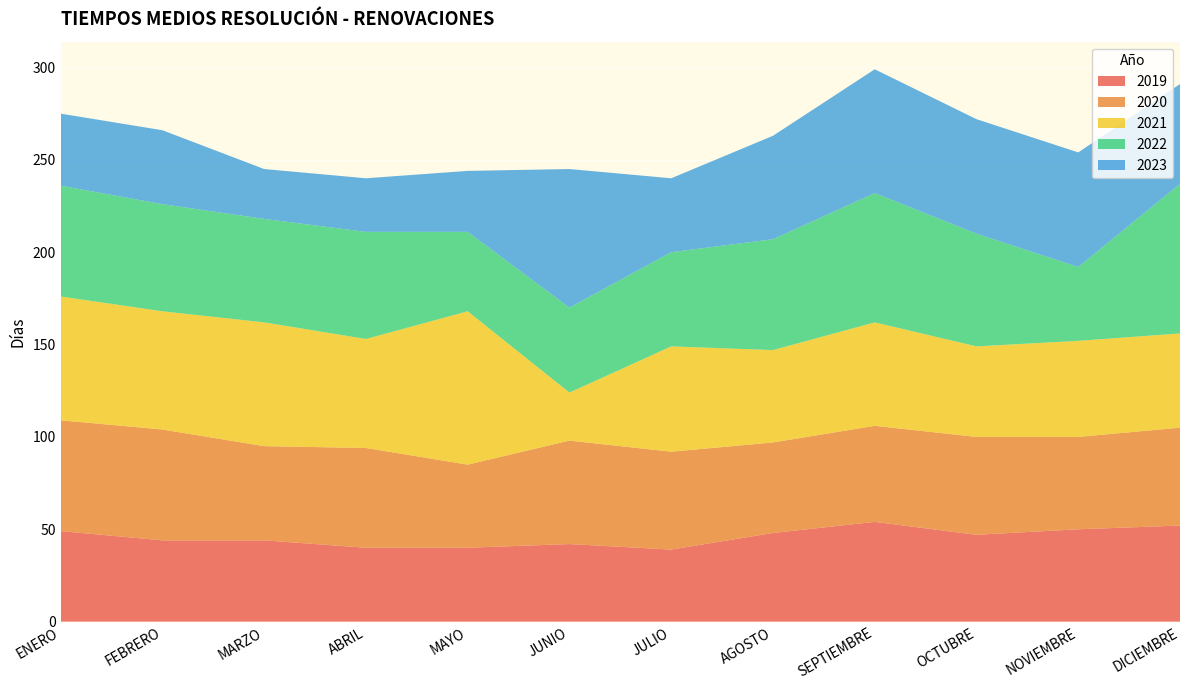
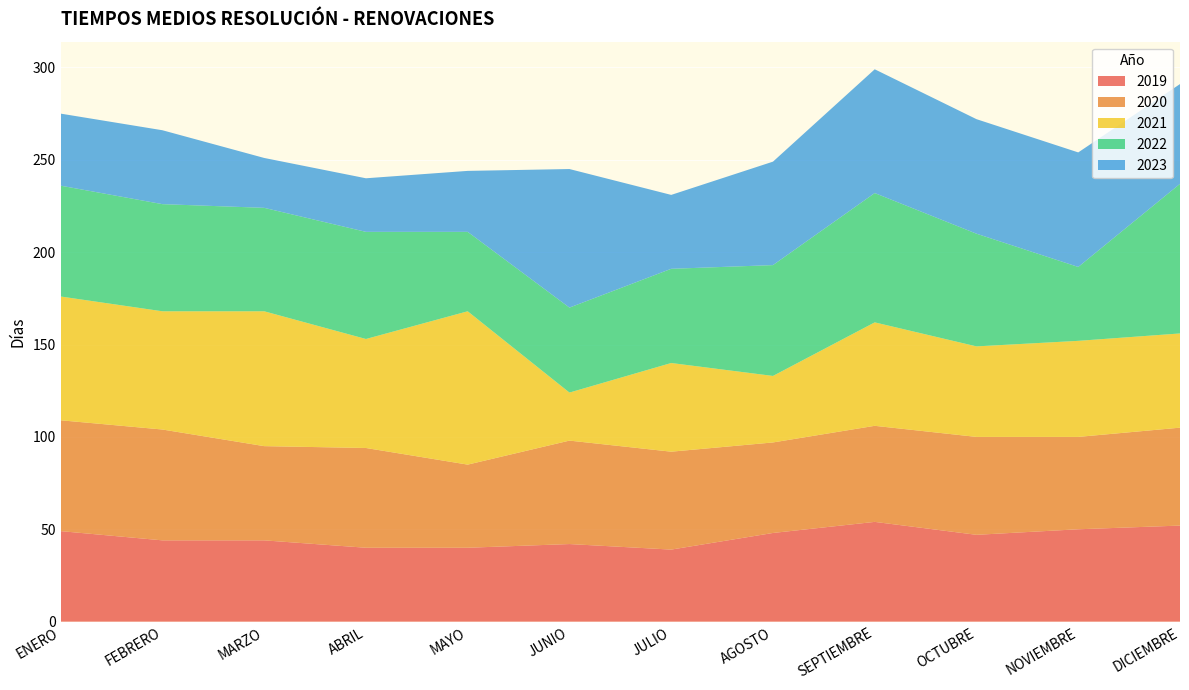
2021, MARZO: 67 -> 73
2021, JULIO: 57 -> 48
2021, AGOSTO: 50 -> 36
